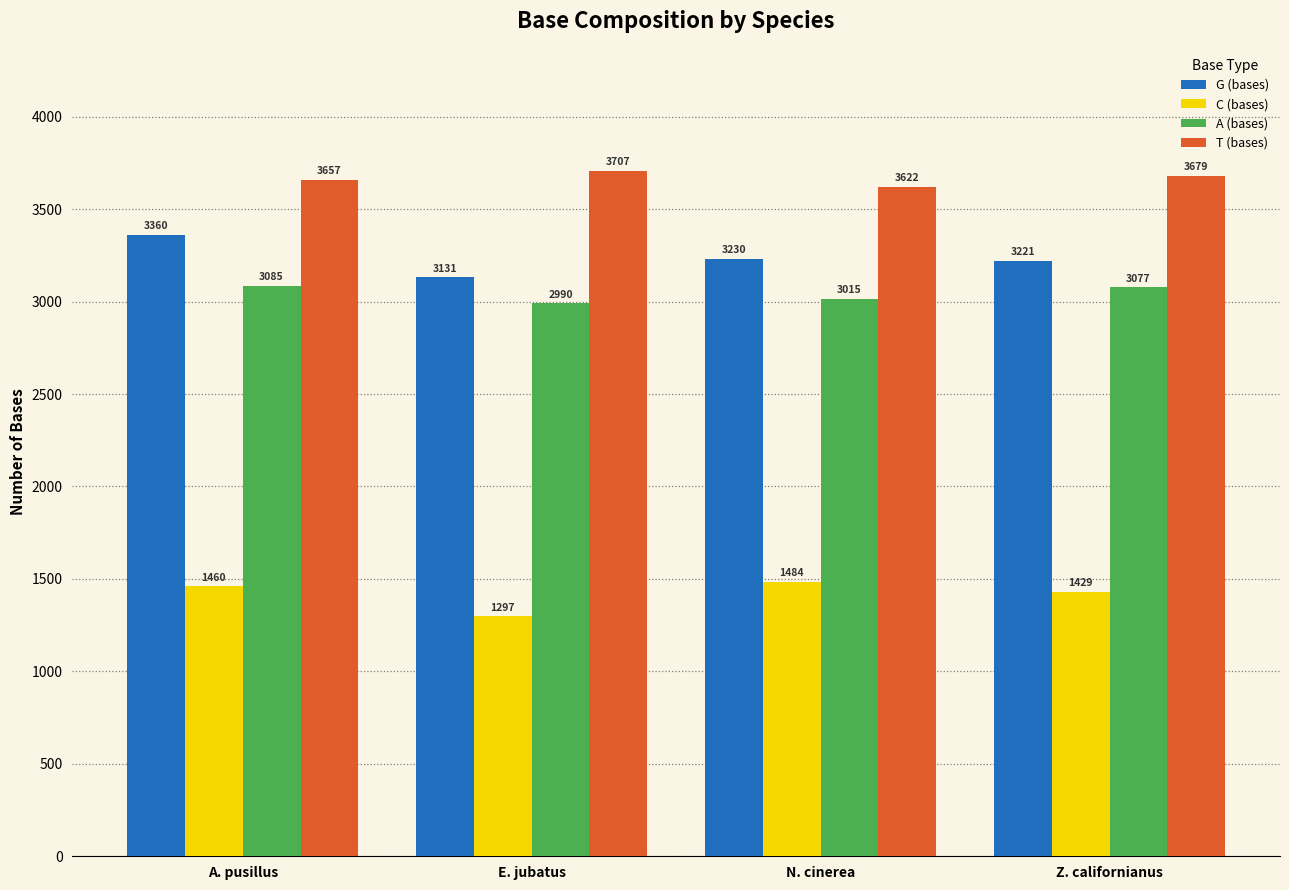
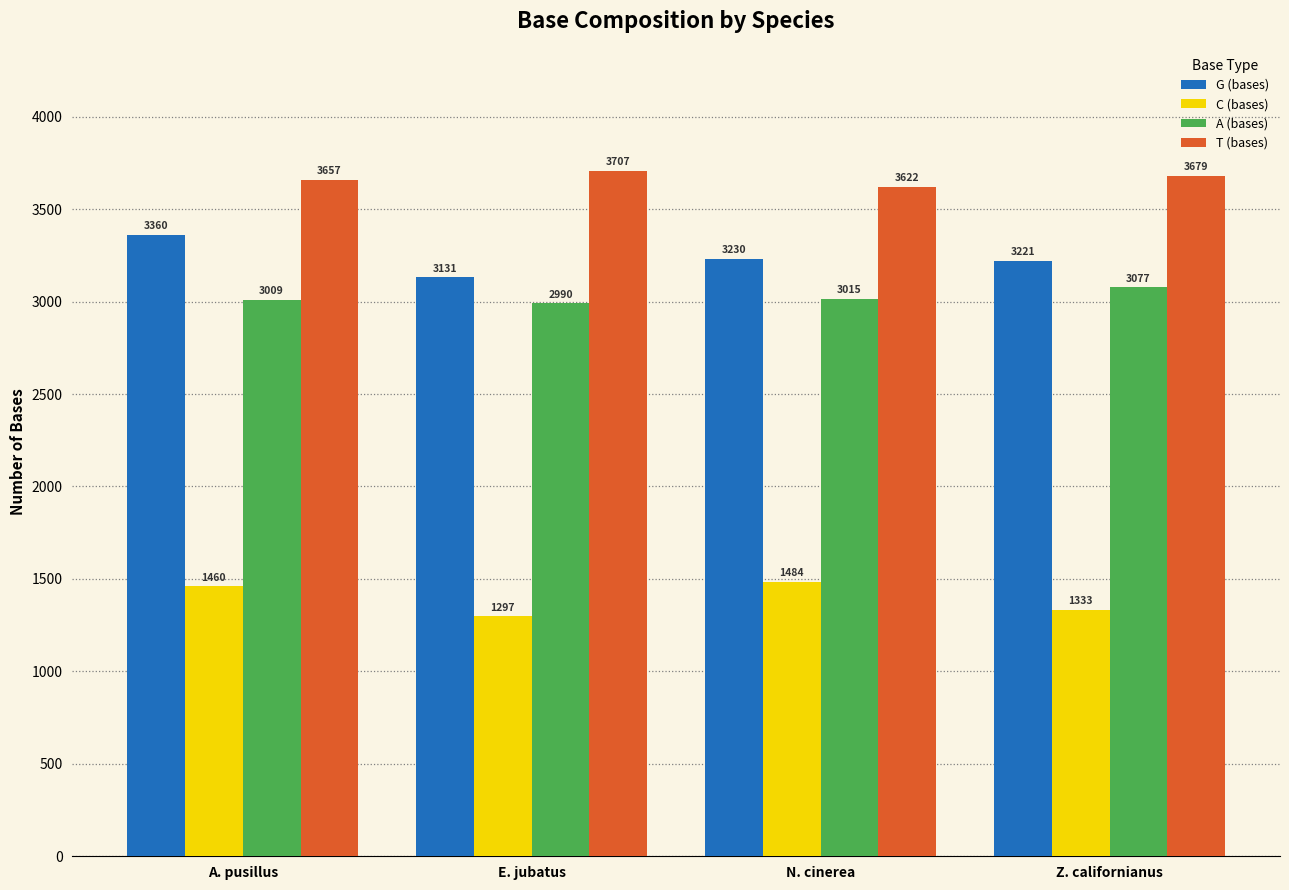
A (bases), A. pusillus: 3085 -> 3009
C (bases), Z. californianus: 1429 -> 1333
